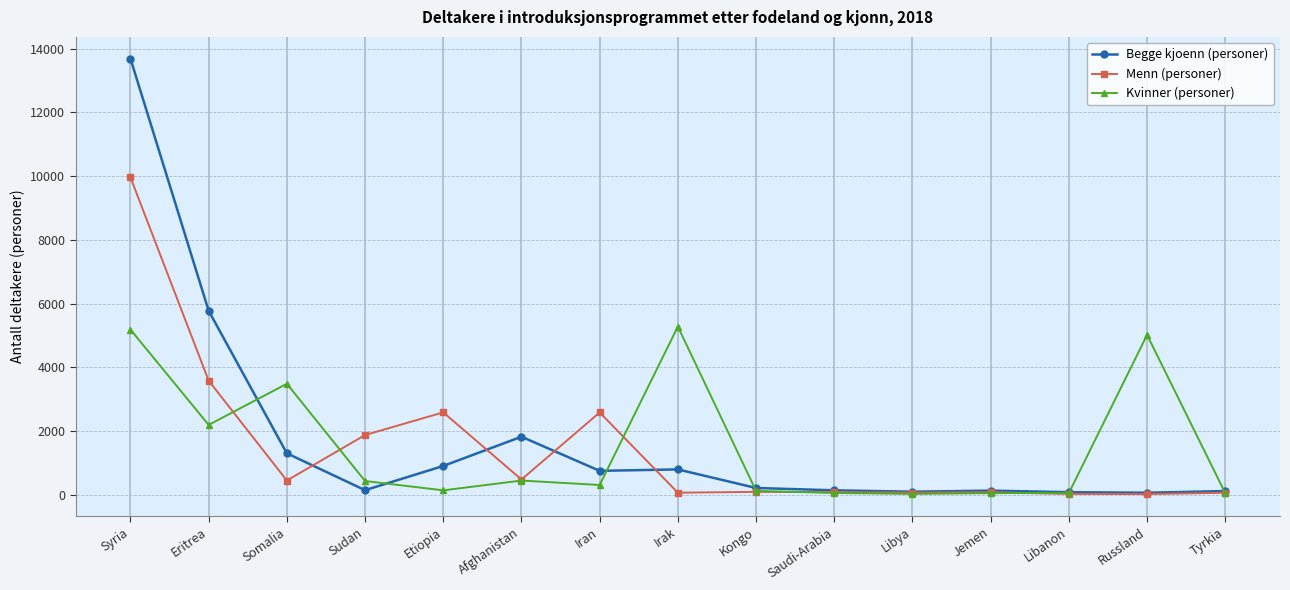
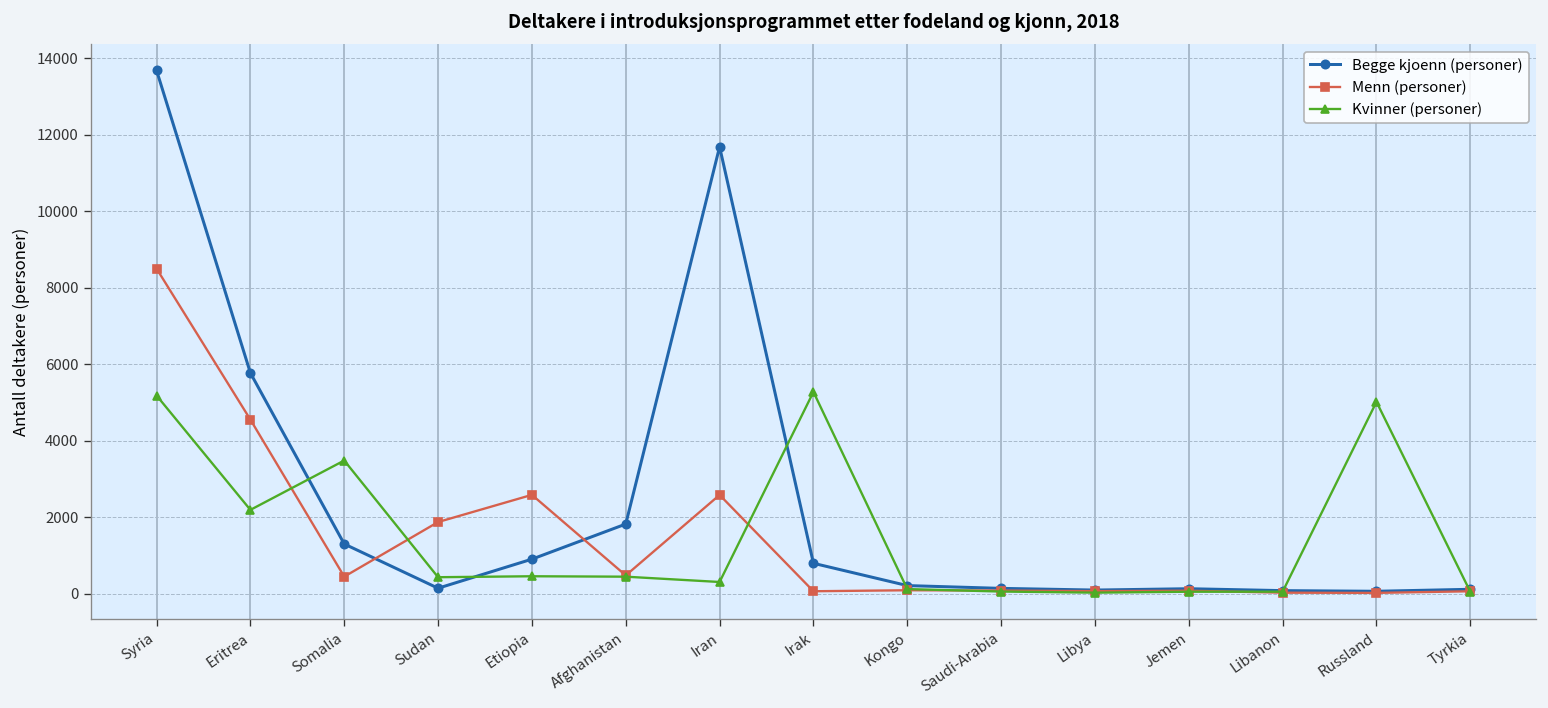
Menn (personer), Syria: 10000 -> 8500
Menn (personer), Eritrea: 3600 -> 4600
Kvinner (personer), Etiopia: 100 -> 500
Begge kjoenn (personer), Iran: 800 -> 11700
